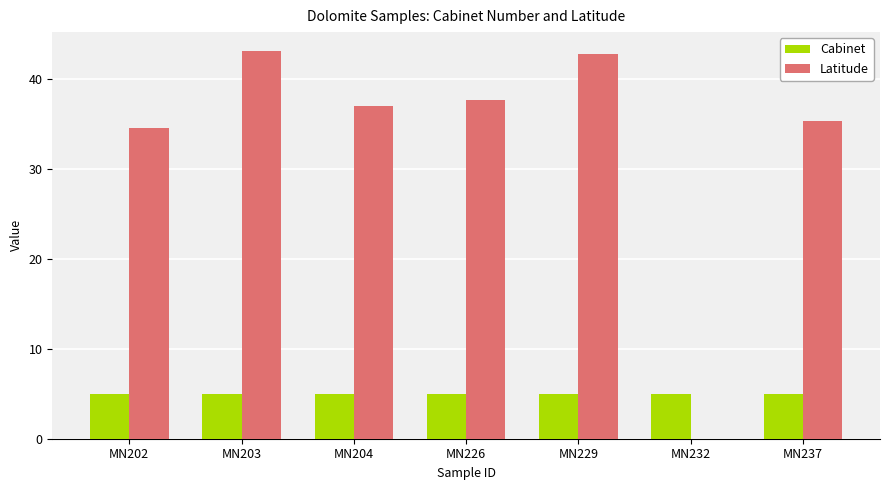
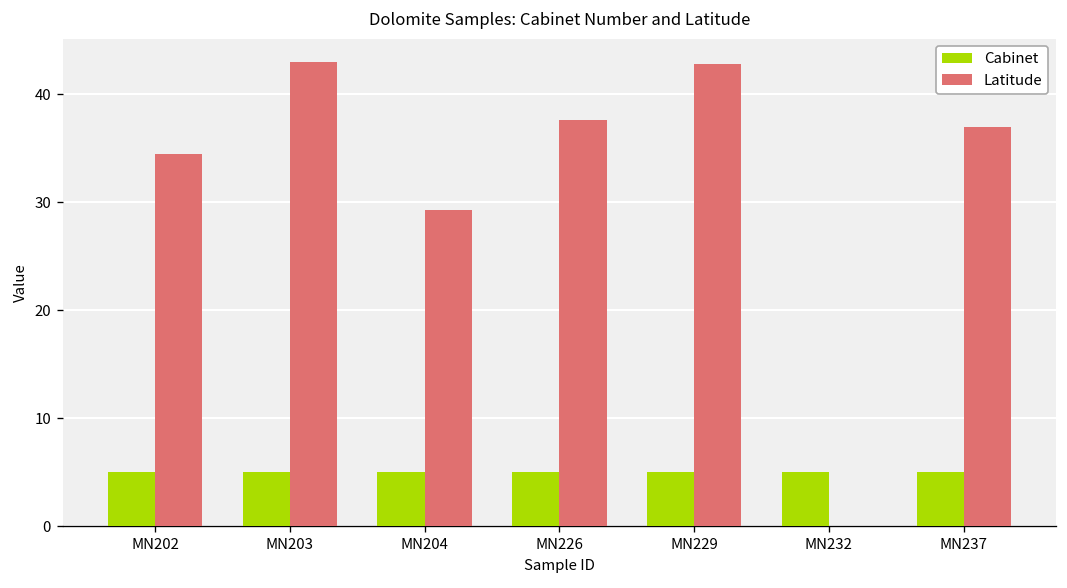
Latitude, MN204: 37 -> 29
Latitude, MN237: 35 -> 37
